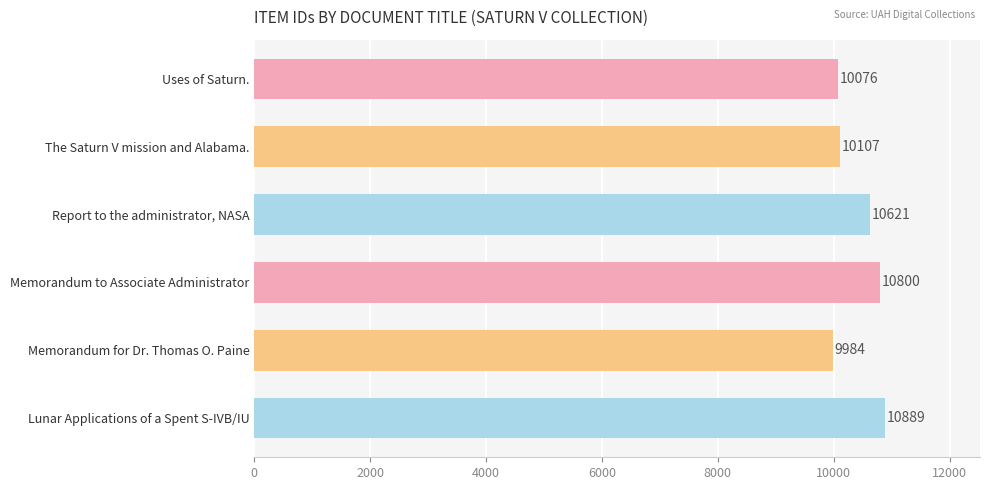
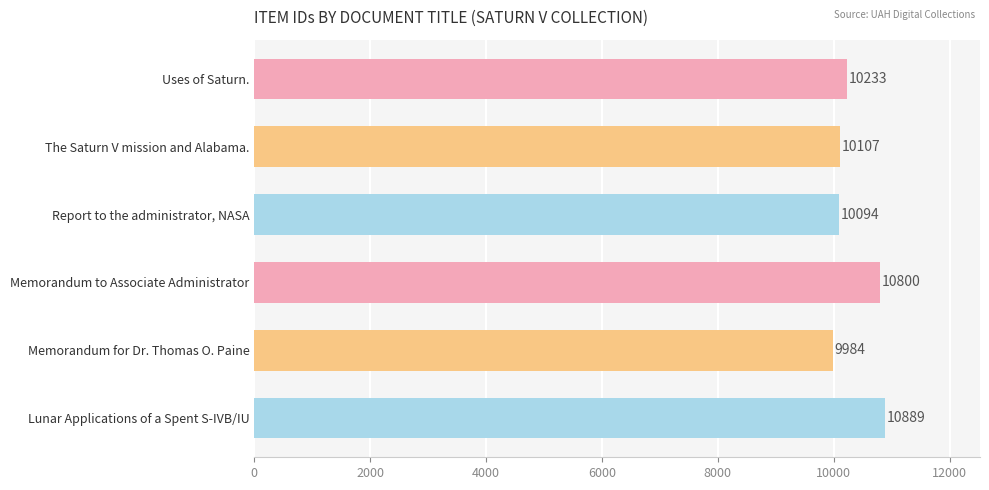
Uses of Saturn.: 10076 -> 10233
Report to the administrator, NASA: 10621 -> 10094
